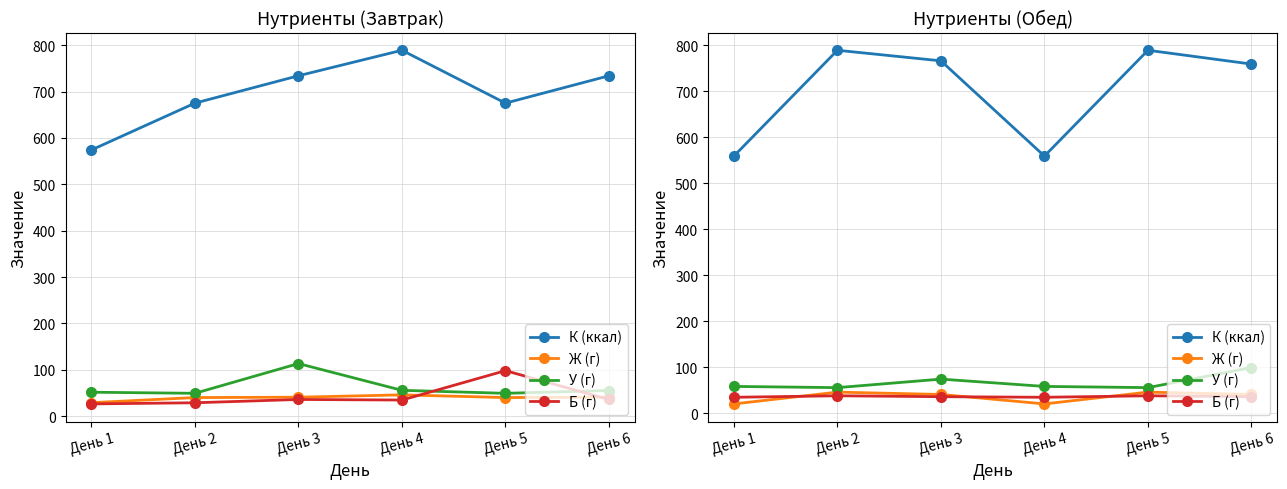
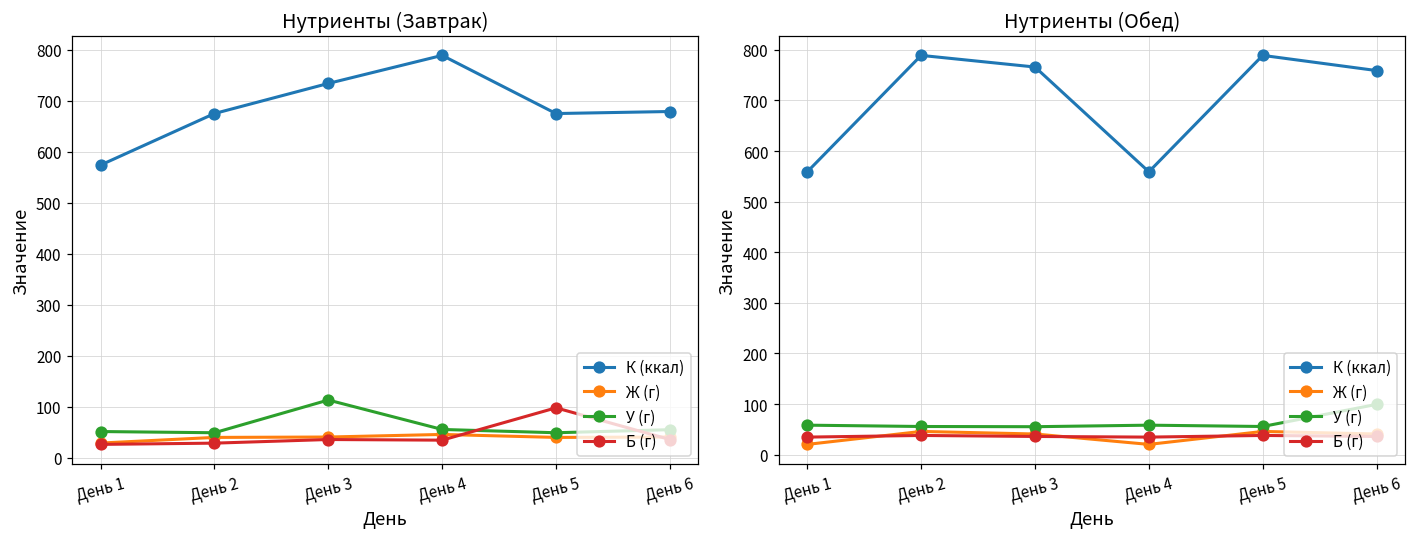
Нутриенты (Завтрак), К (ккал), День 6: 730 -> 680
Нутриенты (Обед), У (г), День 3: 70 -> 60
